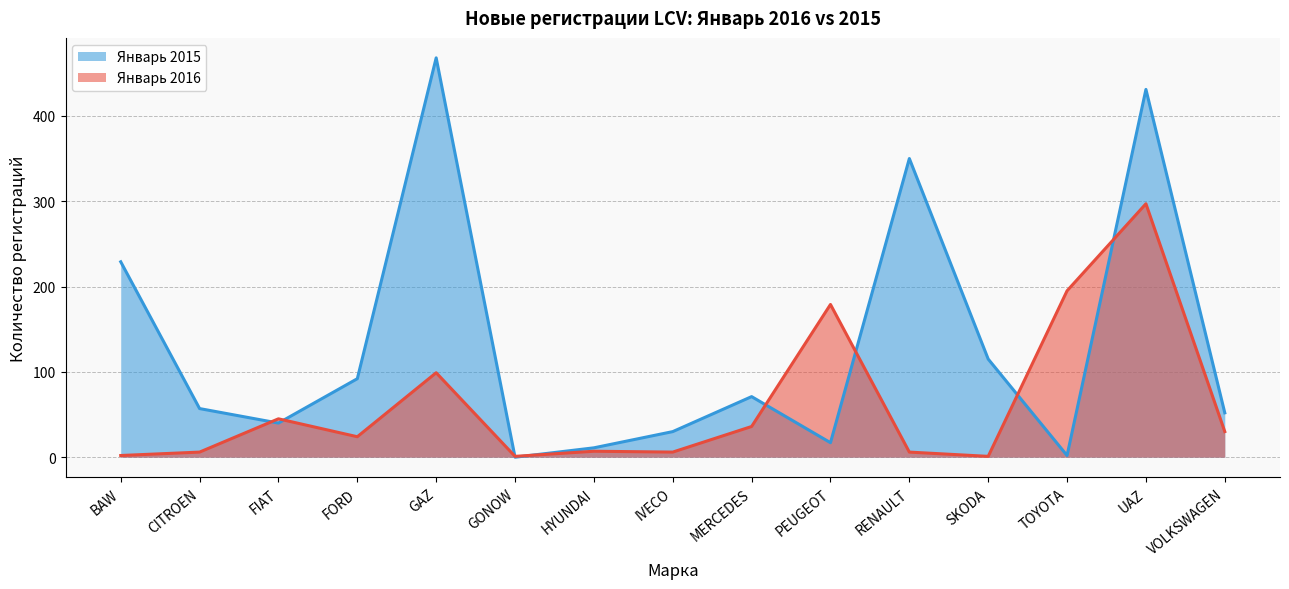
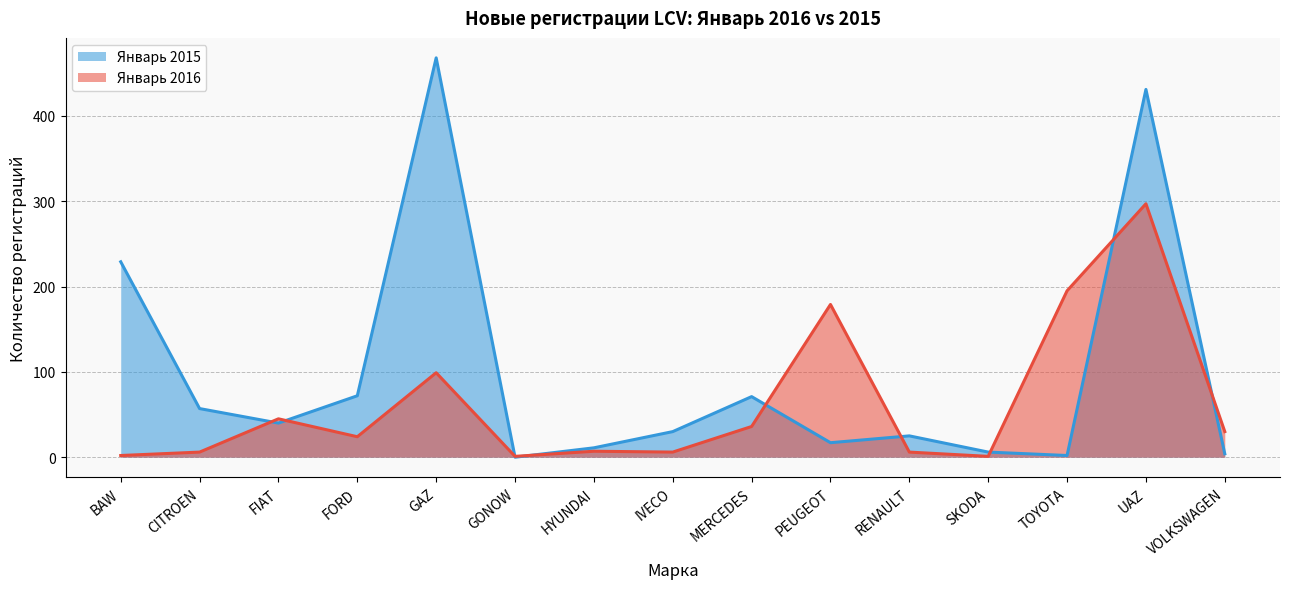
Январь 2015, FORD: 90 -> 70
Январь 2015, RENAULT: 350 -> 30
Январь 2015, SKODA: 120 -> 10
Январь 2015, VOLKSWAGEN: 50 -> 0
